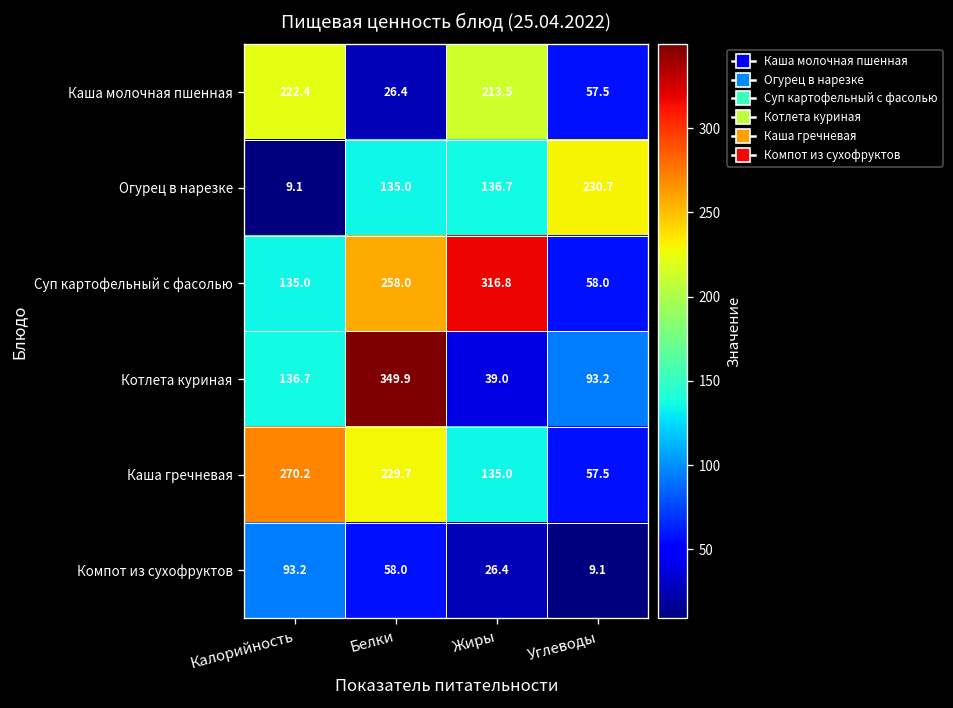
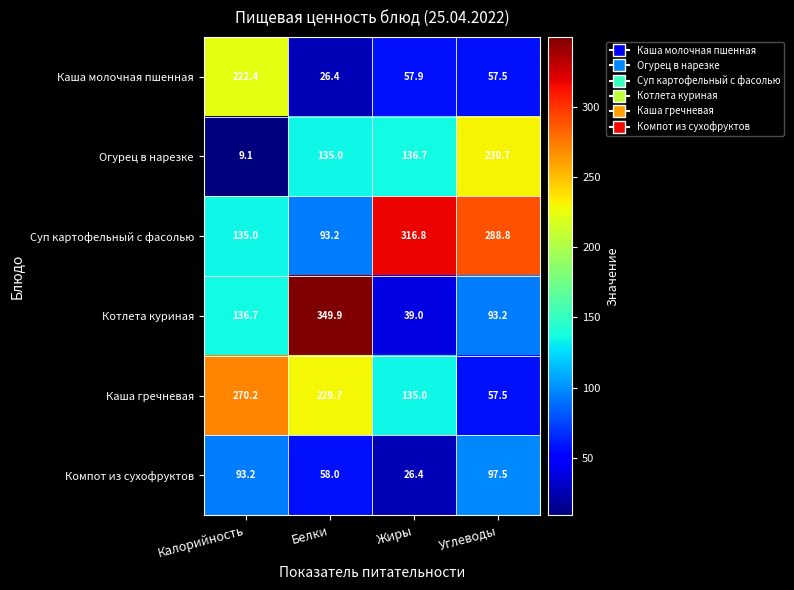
Каша молочная пшенная, Жиры: 213.5 -> 57.9
Суп картофельный с фасолью, Белки: 258.0 -> 93.2
Суп картофельный с фасолью, Углеводы: 58.0 -> 288.8
Компот из сухофруктов, Углеводы: 9.1 -> 97.5
